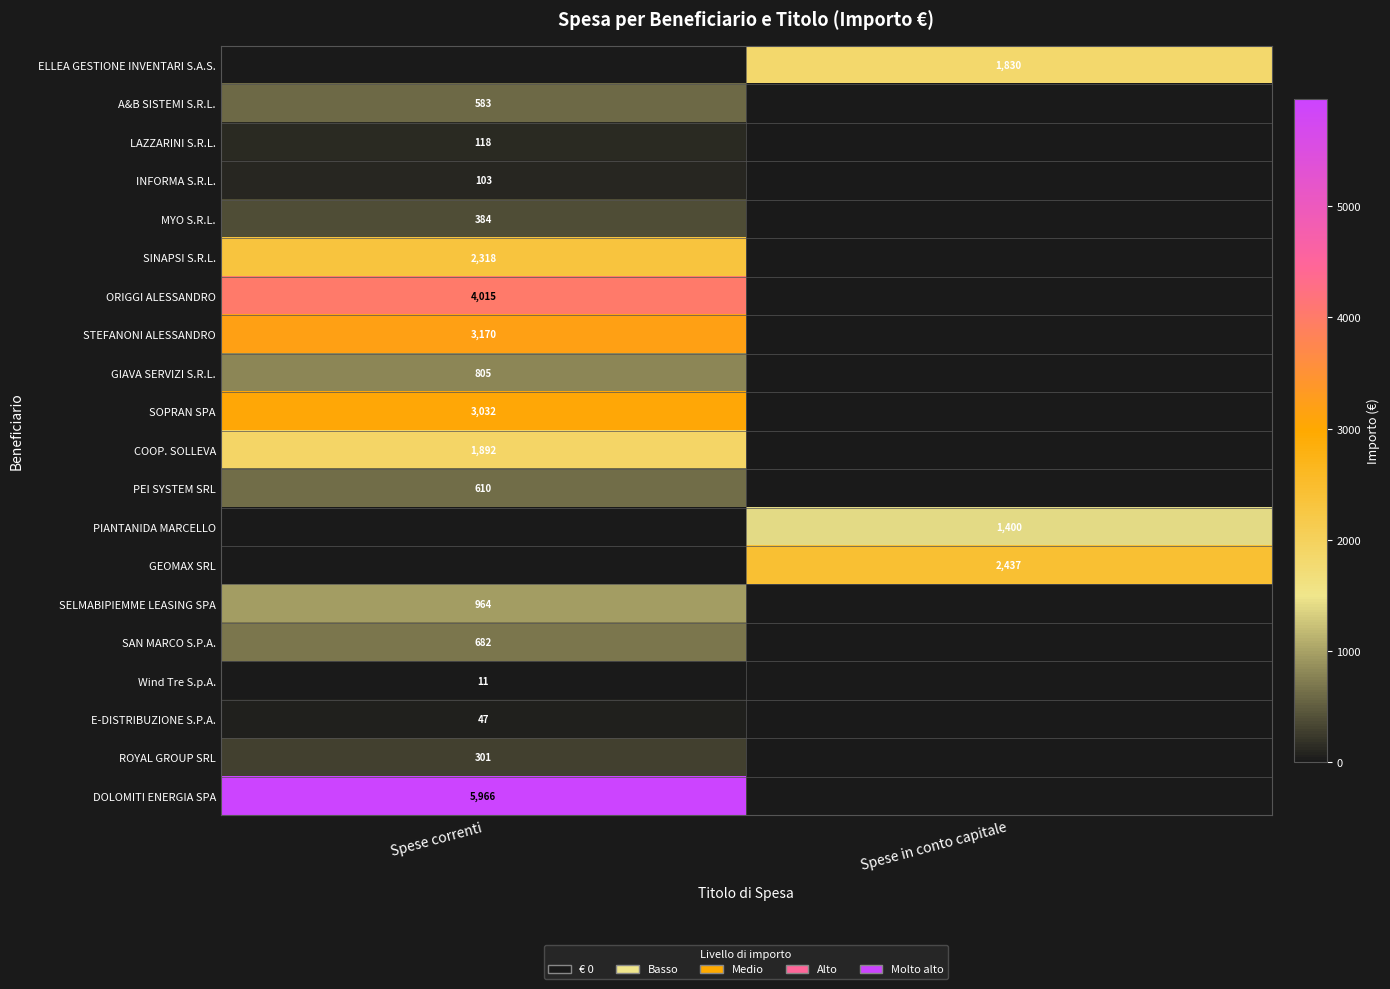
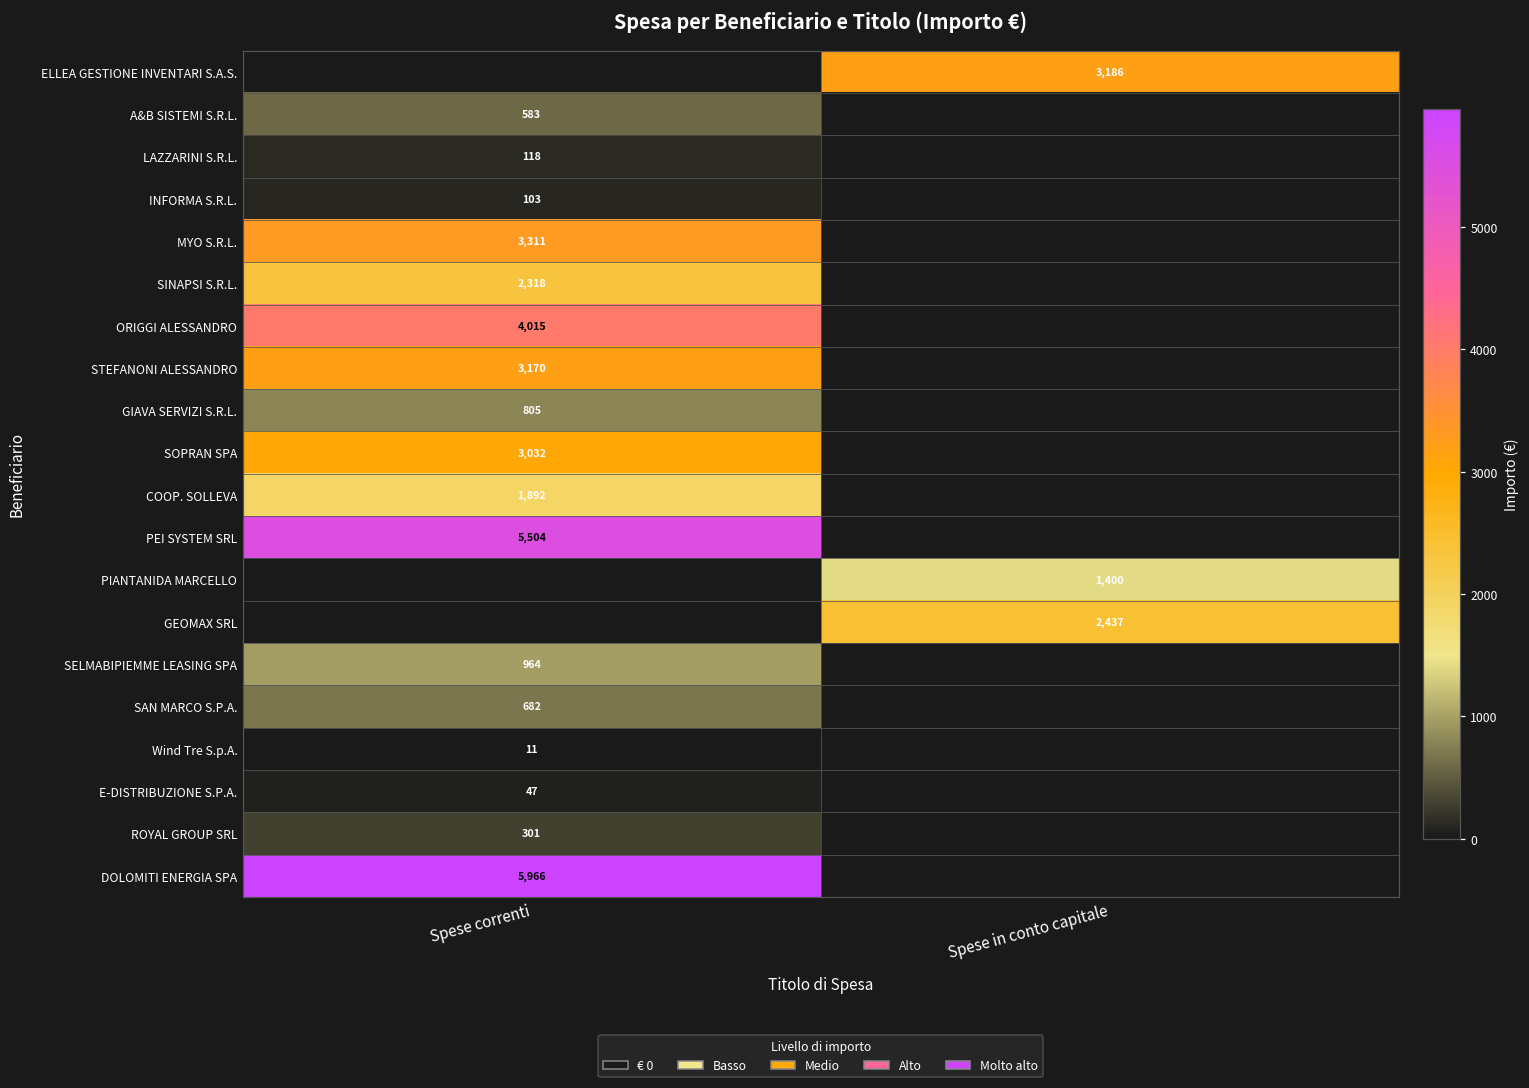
ELLEA GESTIONE INVENTARI S.A.S., Spese in conto capitale: 1,830 -> 3,186
MYO S.R.L., Spese correnti: 384 -> 3,311
PEI SYSTEM SRL, Spese correnti: 610 -> 5,504
